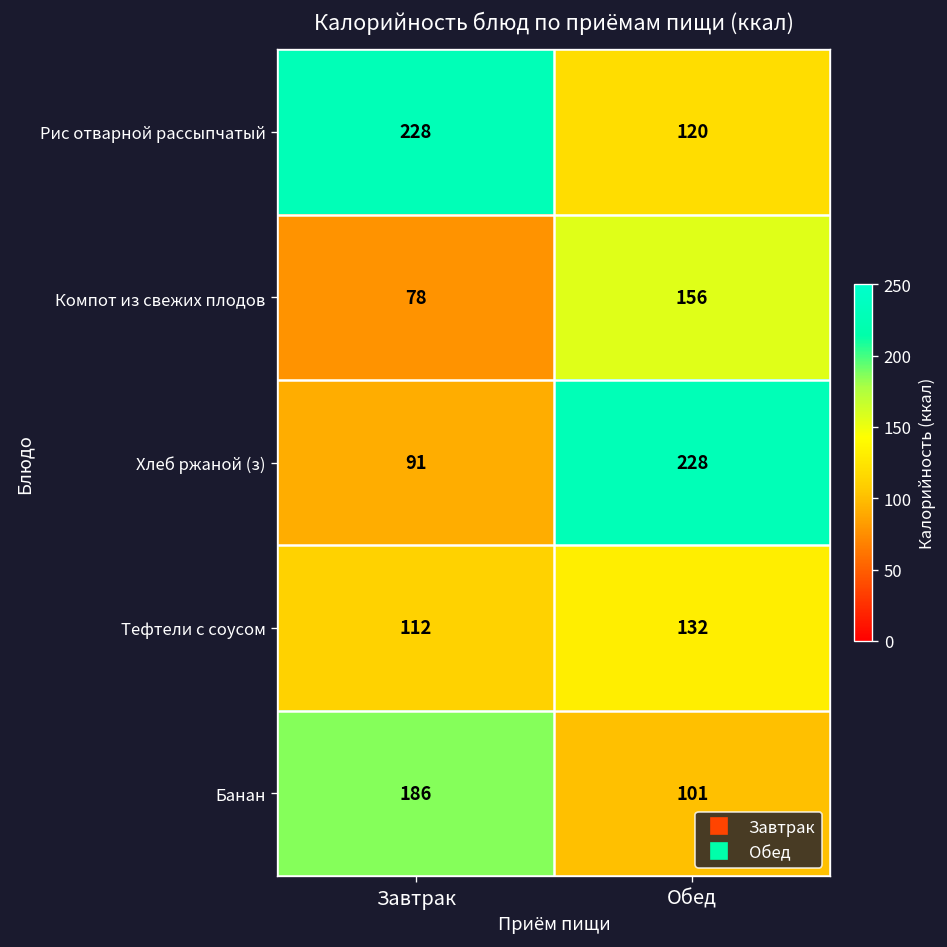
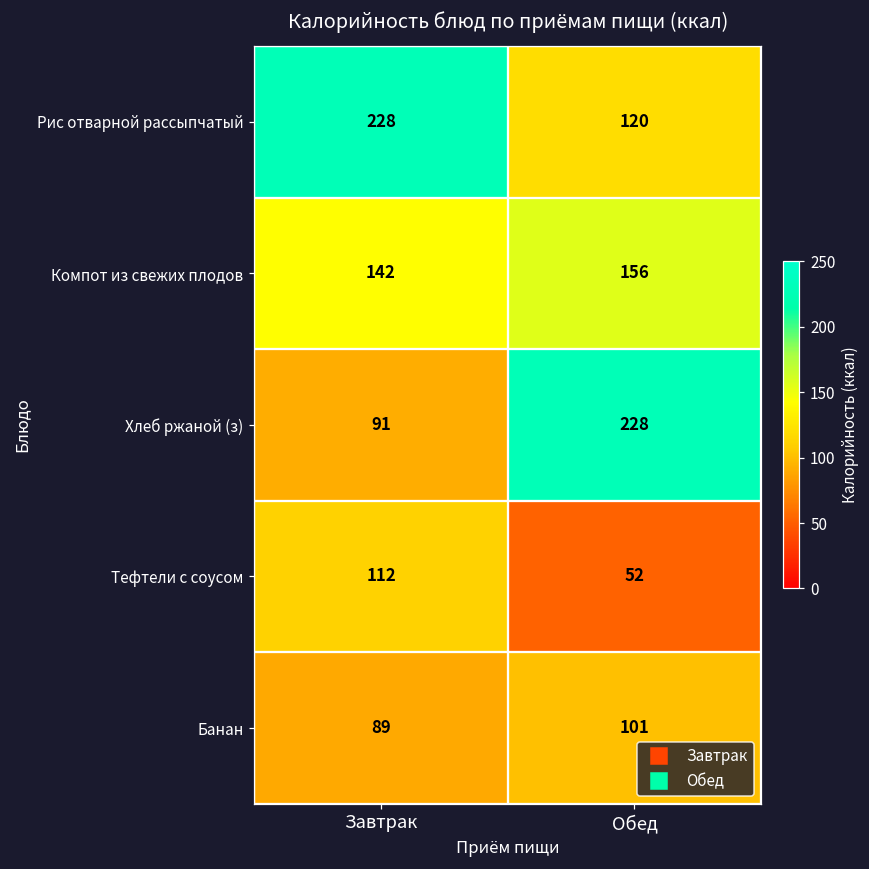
Компот из свежих плодов, Завтрак: 78 -> 142
Тефтели с соусом, Обед: 132 -> 52
Банан, Завтрак: 186 -> 89
